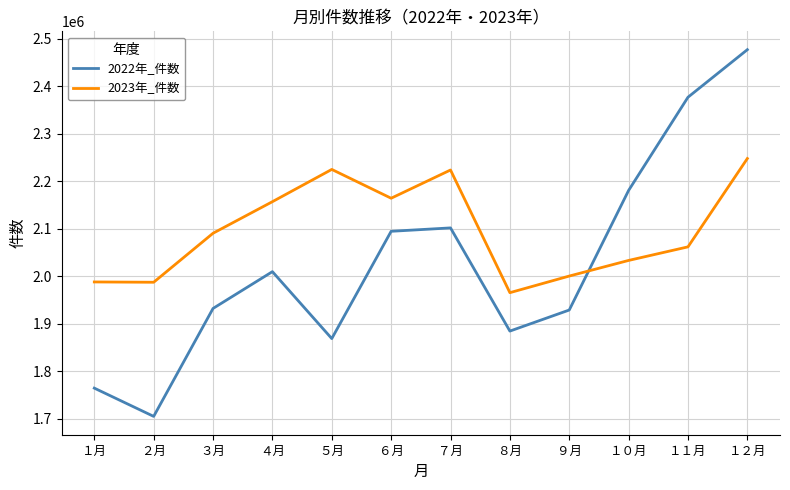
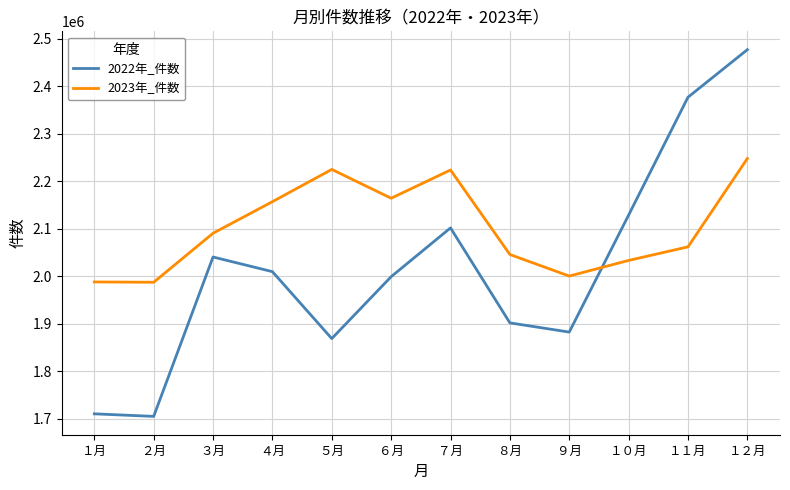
2022年_件数, １月: 1760000 -> 1710000
2022年_件数, ３月: 1930000 -> 2040000
2022年_件数, ６月: 2090000 -> 2000000
2022年_件数, ８月: 1880000 -> 1900000
2023年_件数, ８月: 1960000 -> 2050000
2022年_件数, ９月: 1930000 -> 1880000
2022年_件数, １０月: 2180000 -> 2130000
